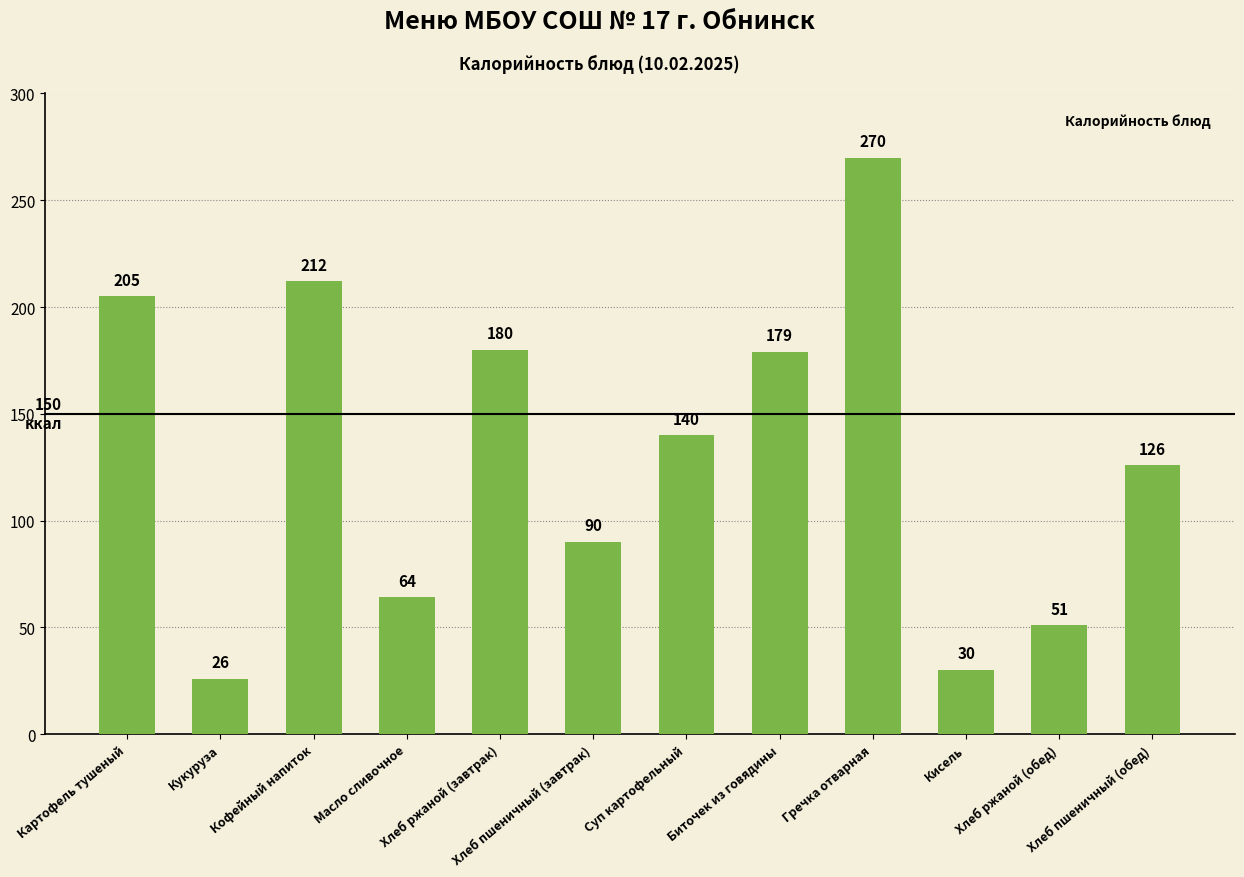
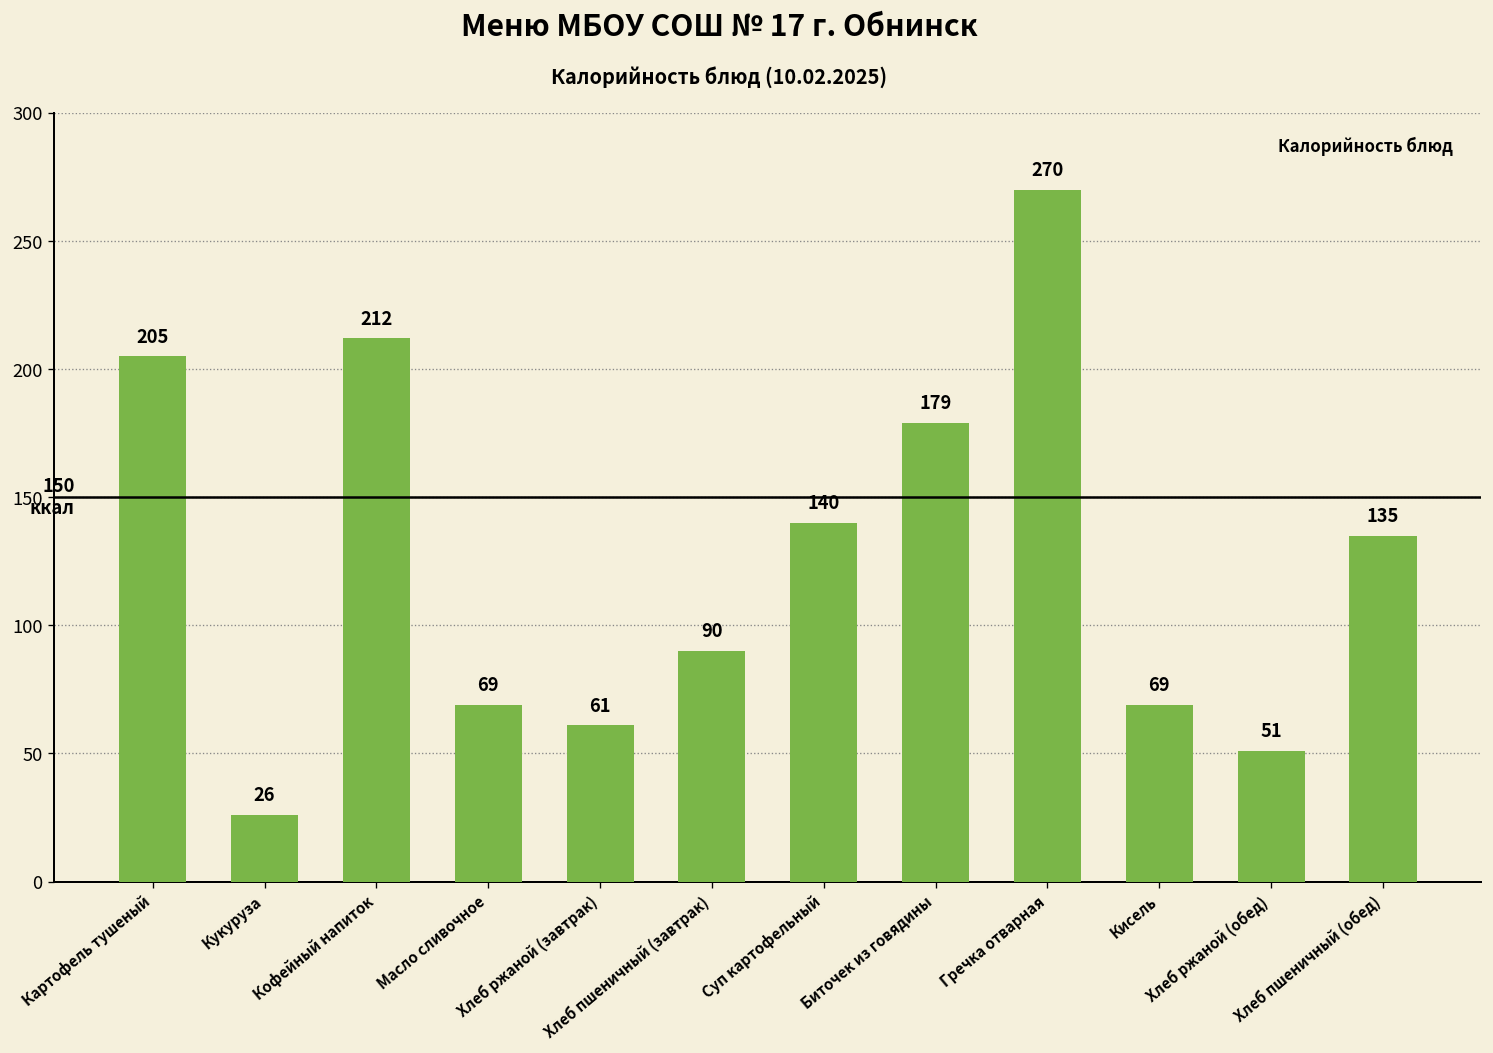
Масло сливочное: 64 -> 69
Хлеб ржаной (завтрак): 180 -> 61
Кисель: 30 -> 69
Хлеб пшеничный (обед): 126 -> 135
